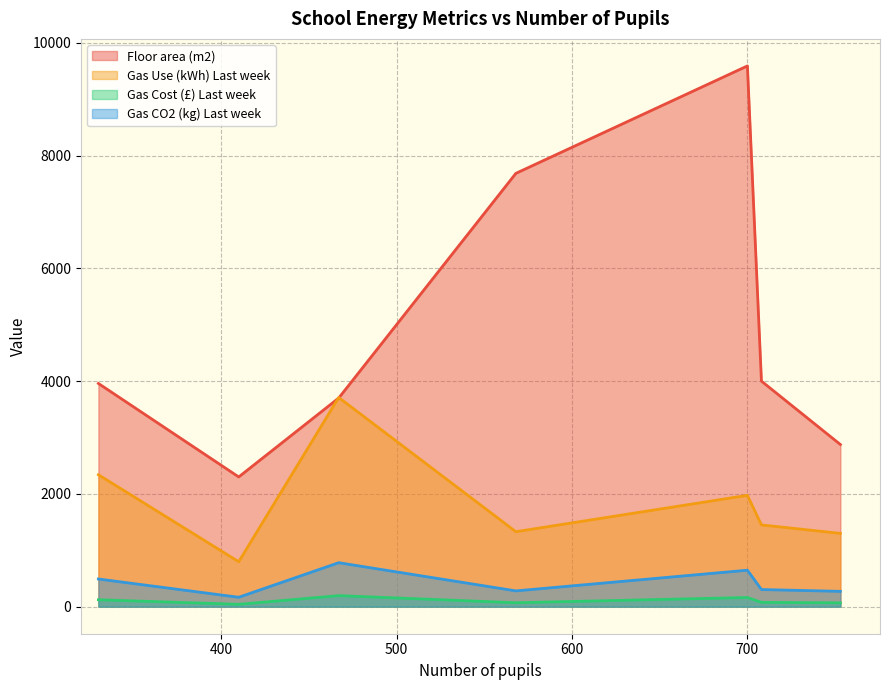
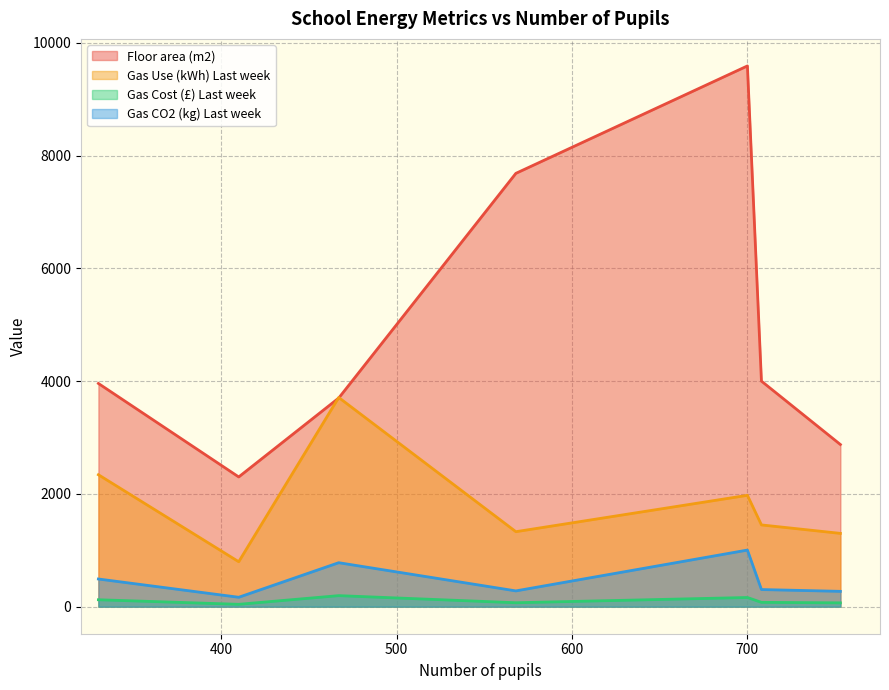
Gas CO2 (kg) Last week, 700: 600 -> 1000
